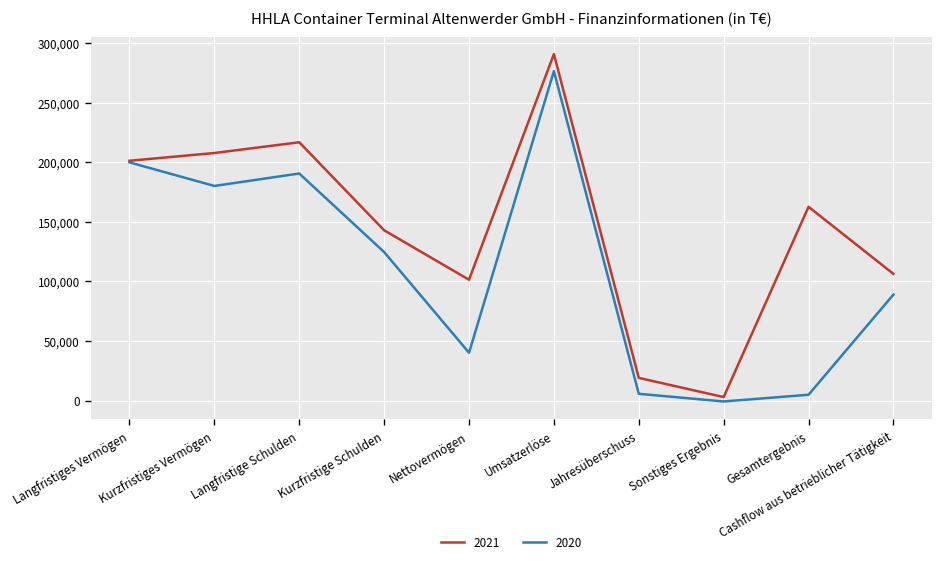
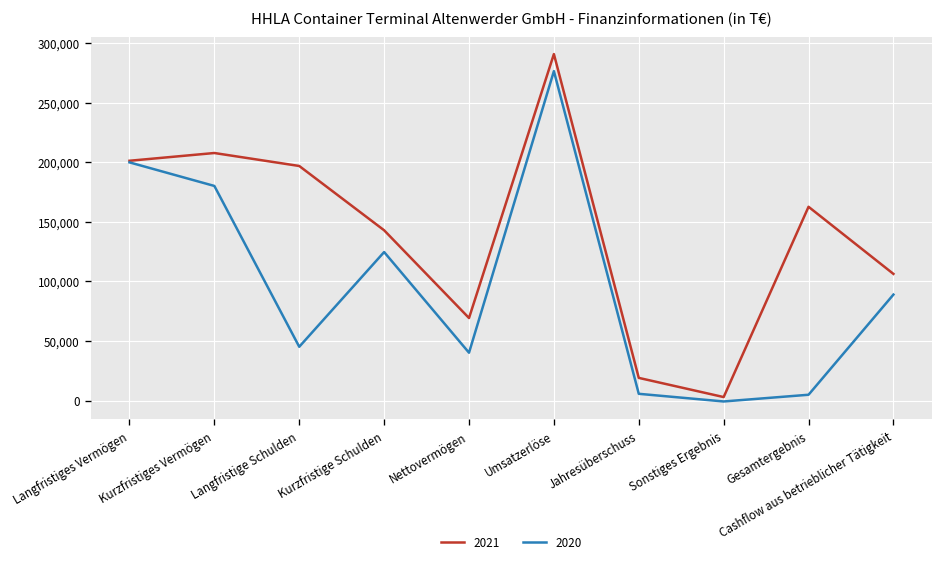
2021, Langfristige Schulden: 220,000 -> 200,000
2020, Langfristige Schulden: 190,000 -> 50,000
2021, Nettovermögen: 100,000 -> 70,000
